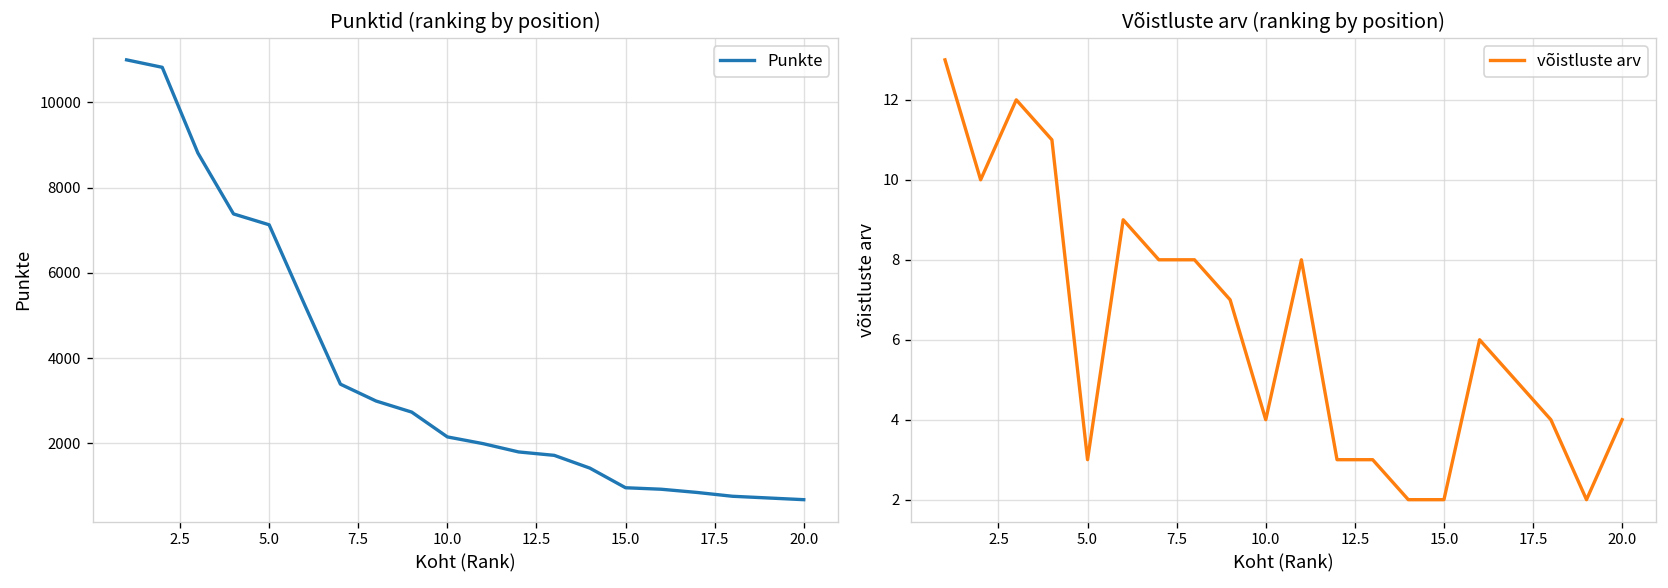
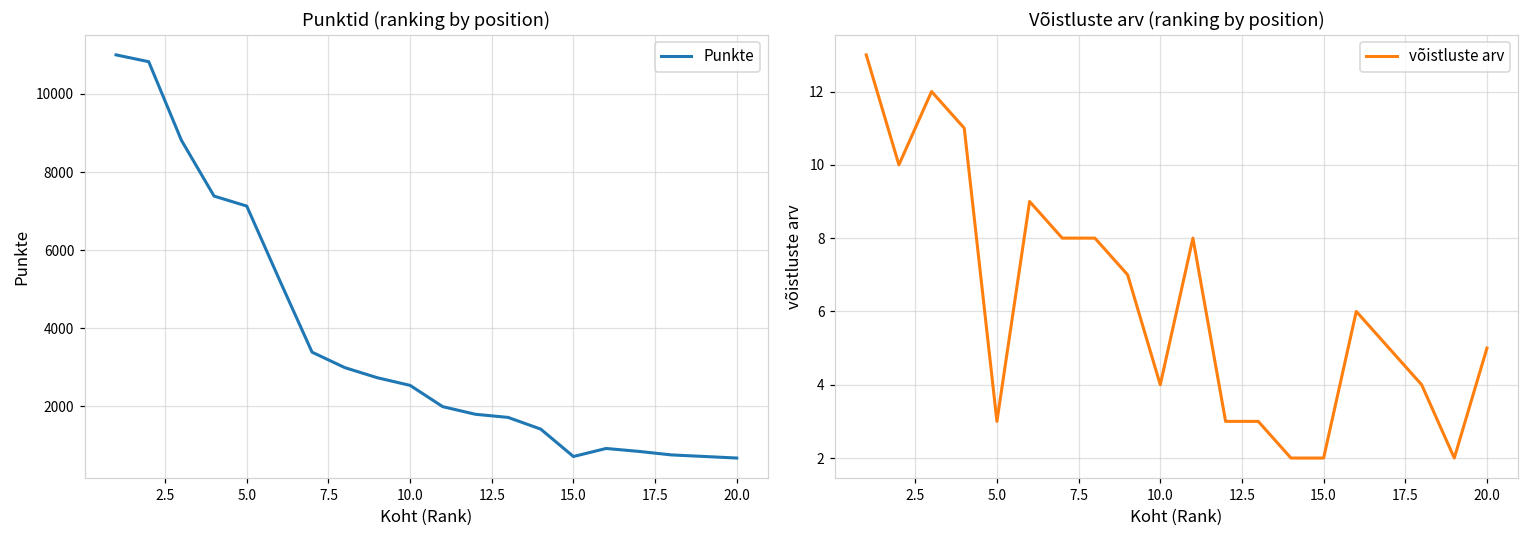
Punktid (ranking by position), 10.0: 2200 -> 2500
Punktid (ranking by position), 15.0: 1000 -> 700
Võistluste arv (ranking by position), 20.0: 4 -> 5
